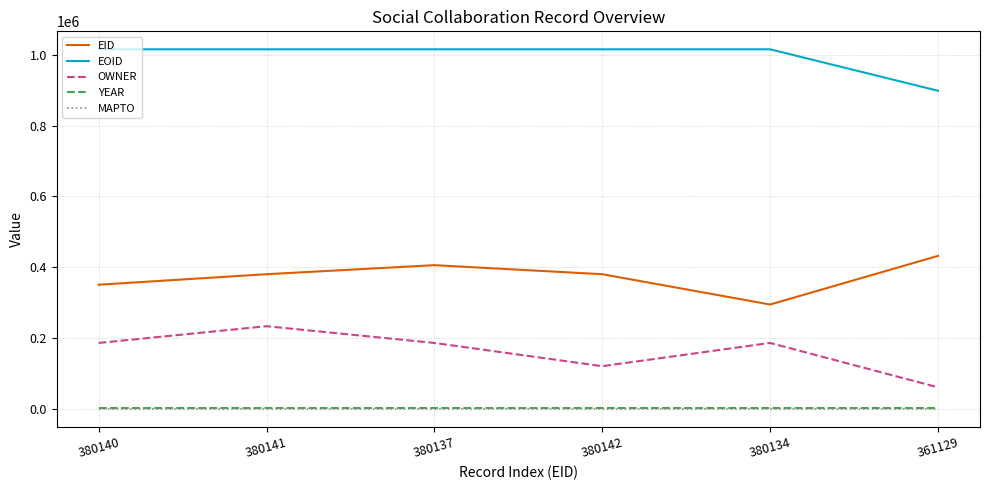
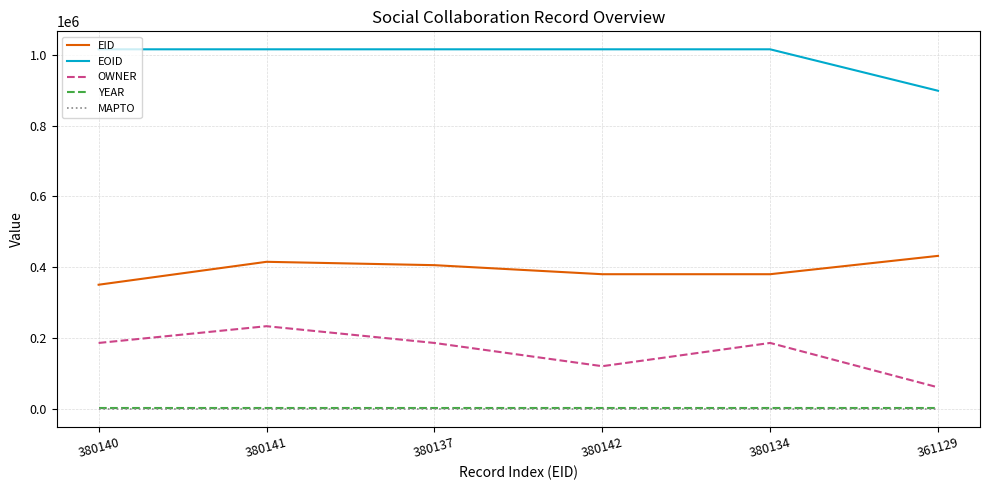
EID, 380141: 380000 -> 420000
EID, 380134: 290000 -> 380000
